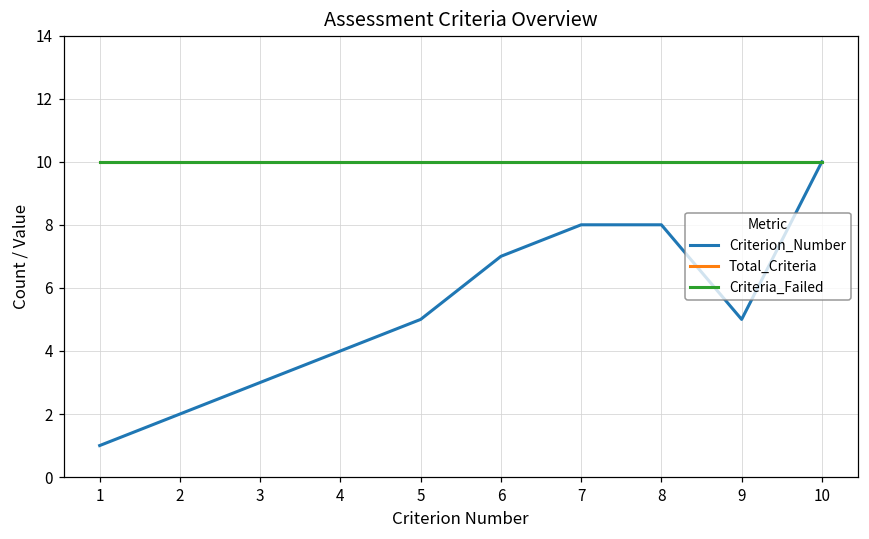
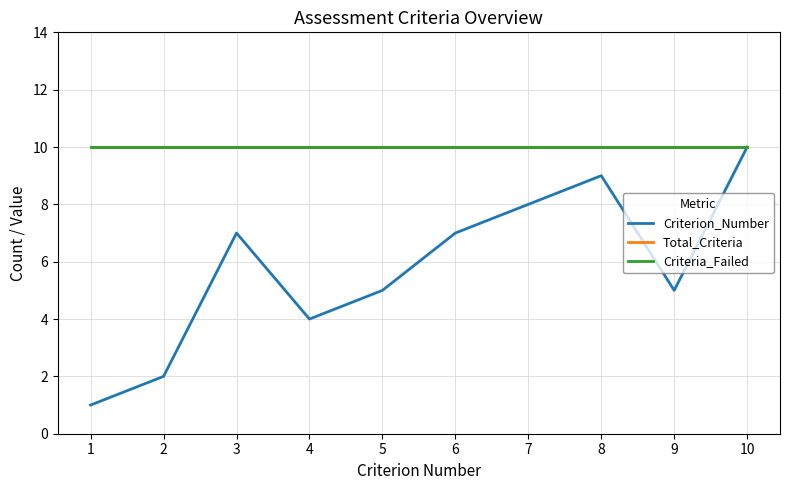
Criterion_Number, 3: 3 -> 7
Criterion_Number, 8: 8 -> 9
